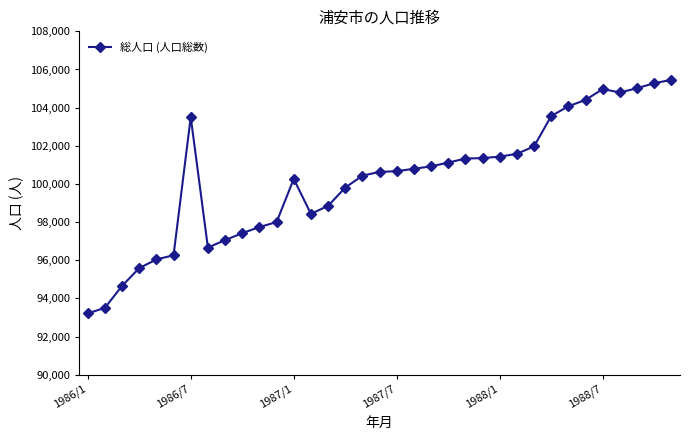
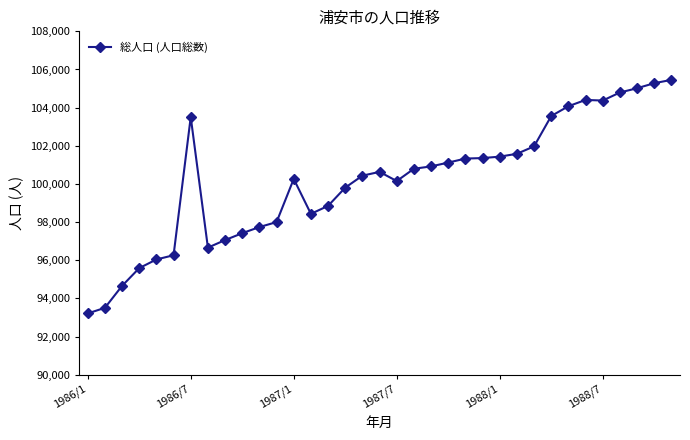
1987/7: 100,700 -> 100,200
1988/7: 105,000 -> 104,400
